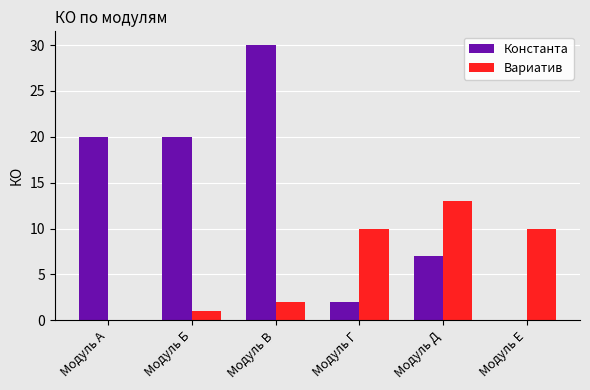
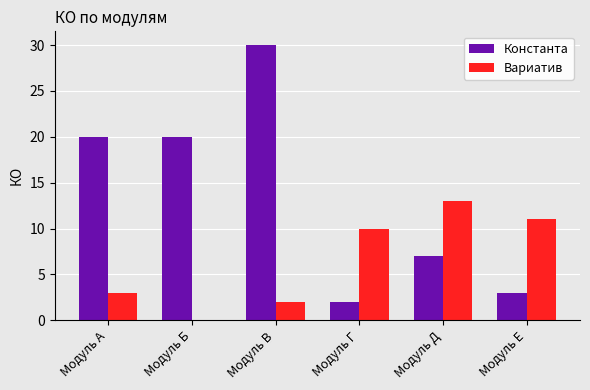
Вариатив, Модуль А: 0 -> 3
Вариатив, Модуль Б: 1 -> 0
Константа, Модуль Е: 0 -> 3
Вариатив, Модуль Е: 10 -> 11
